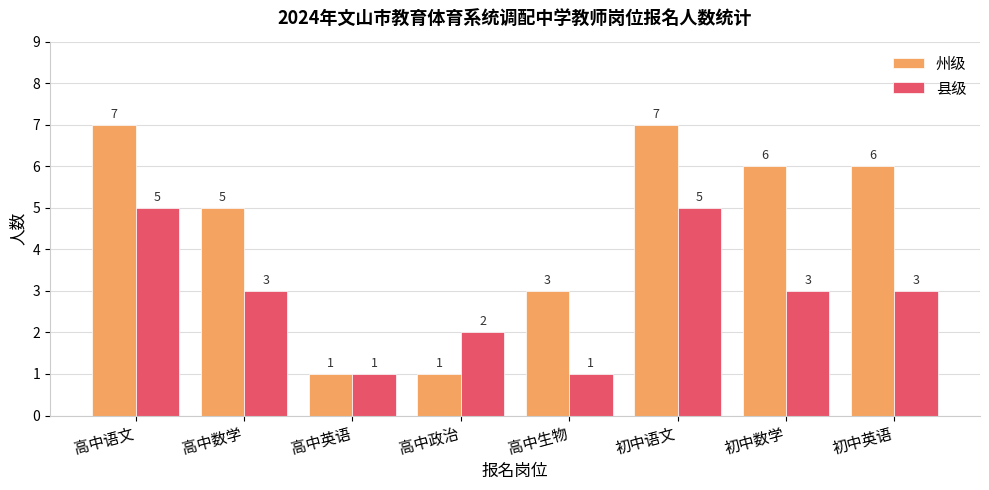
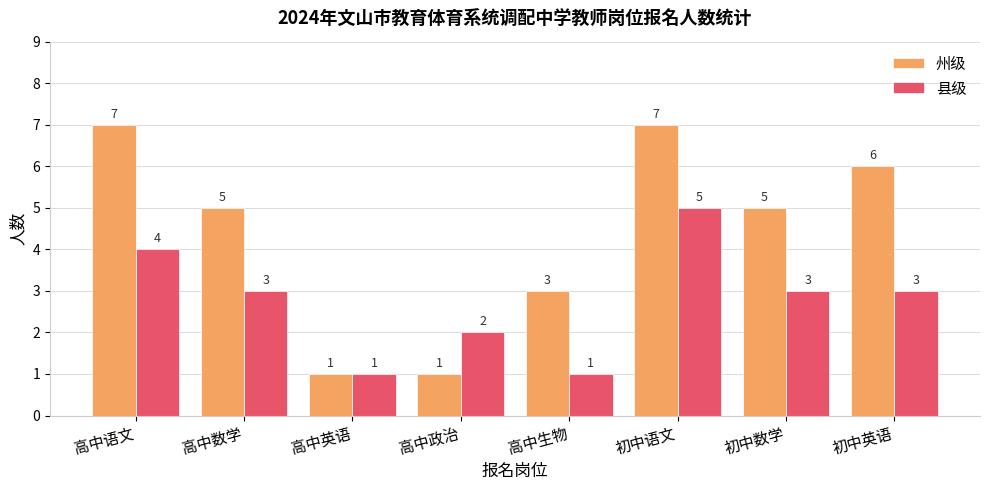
县级, 高中语文: 5 -> 4
州级, 初中数学: 6 -> 5
